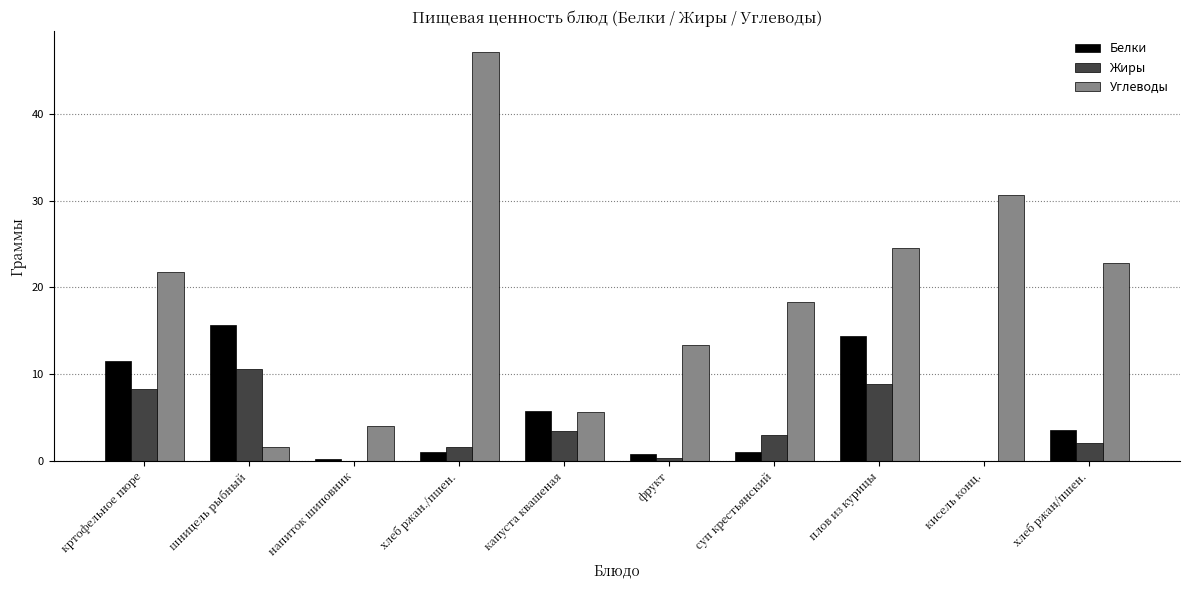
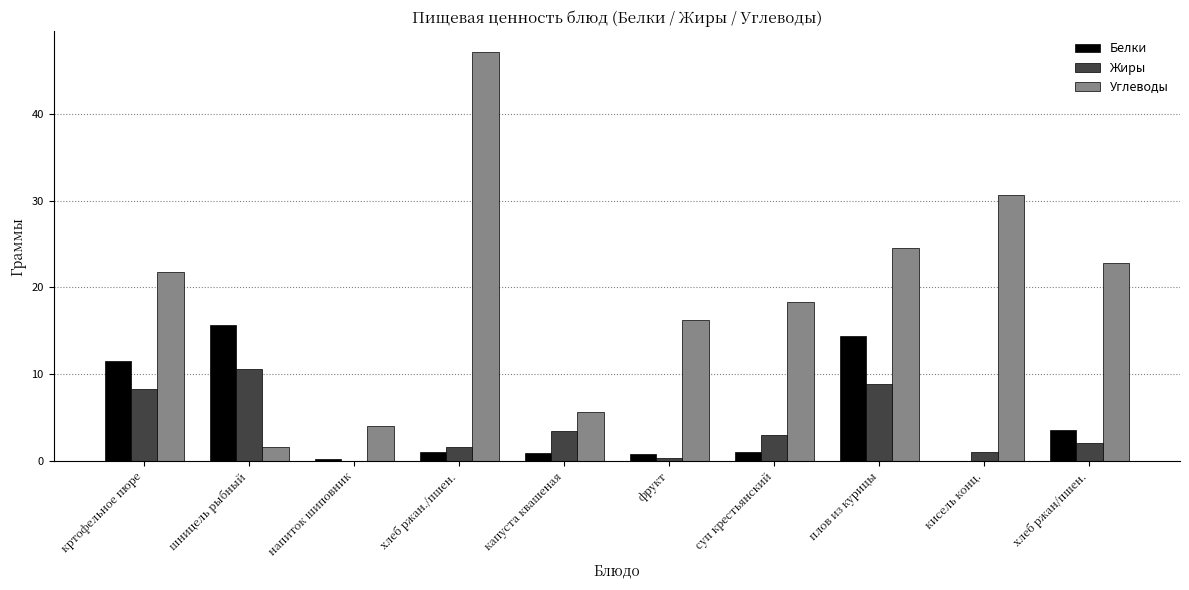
Белки, капуста квашеная: 6 -> 1
Углеводы, фрукт: 13 -> 16
Жиры, кисель конц.: 0 -> 1
